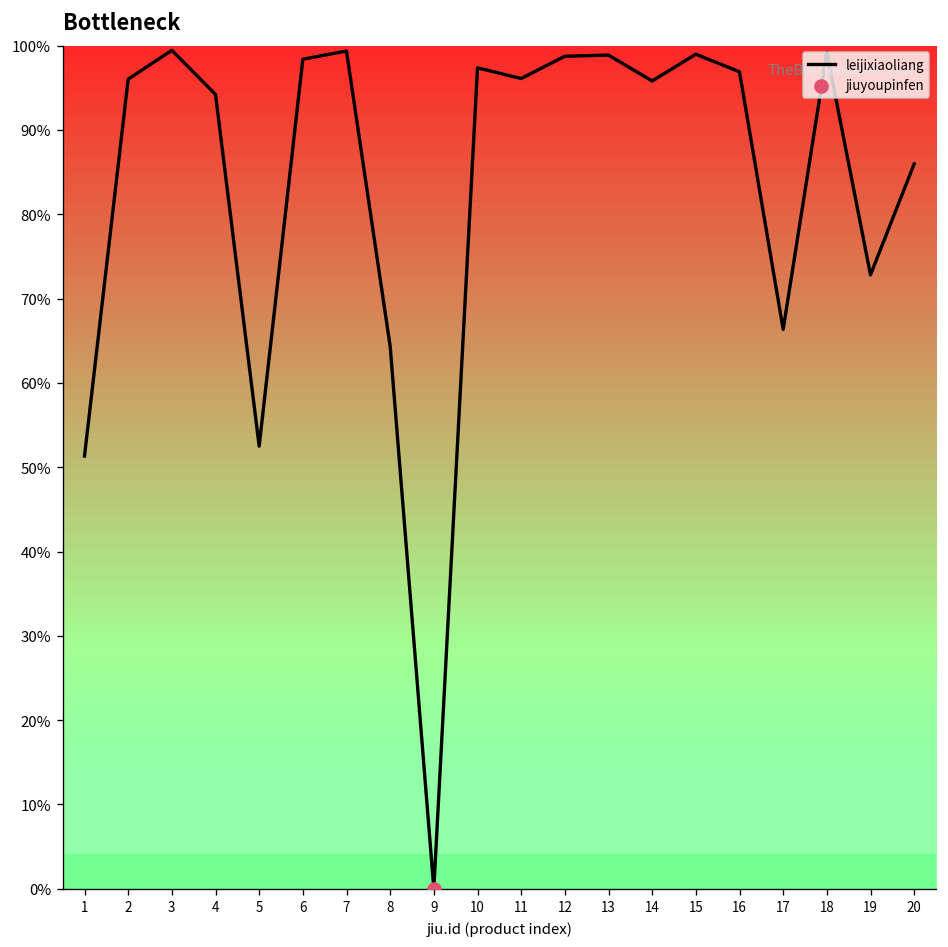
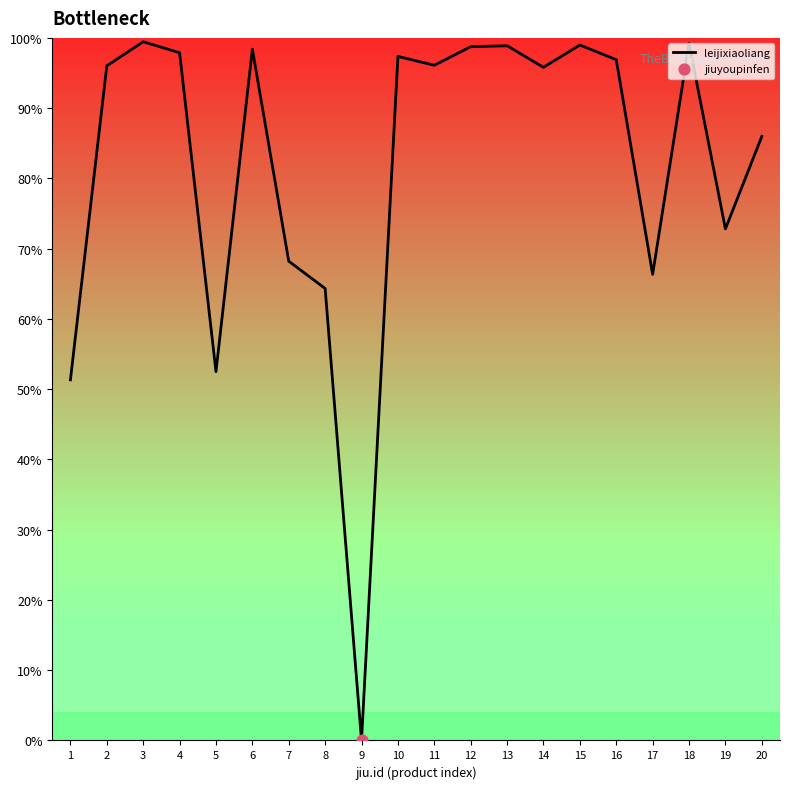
leijixiaoliang, 4: 94% -> 98%
leijixiaoliang, 7: 99% -> 68%
